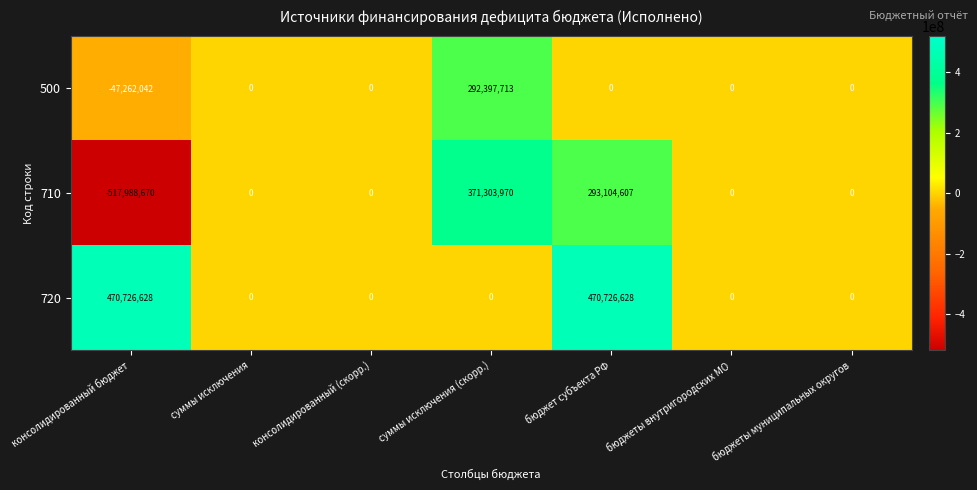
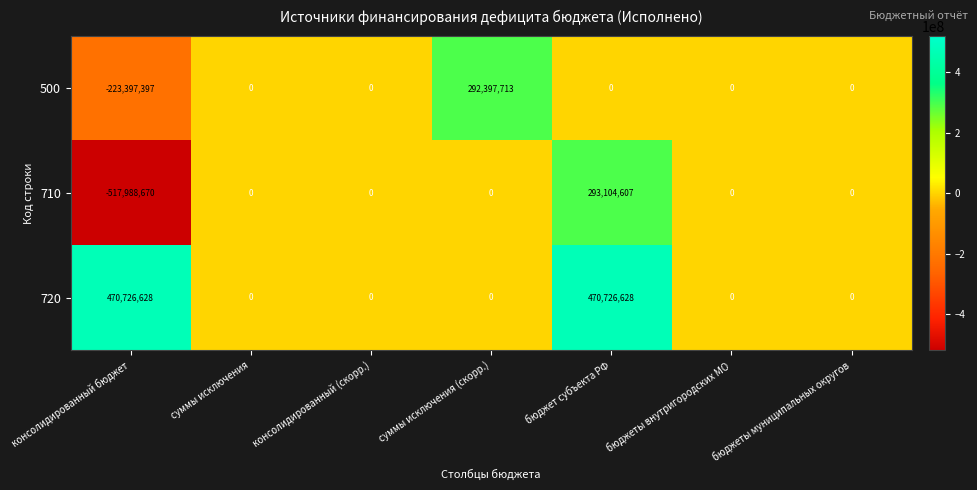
500, консолидированный бюджет: -47,262,042 -> -223,397,397
710, суммы исключения (скорр.): 371,303,970 -> 0
